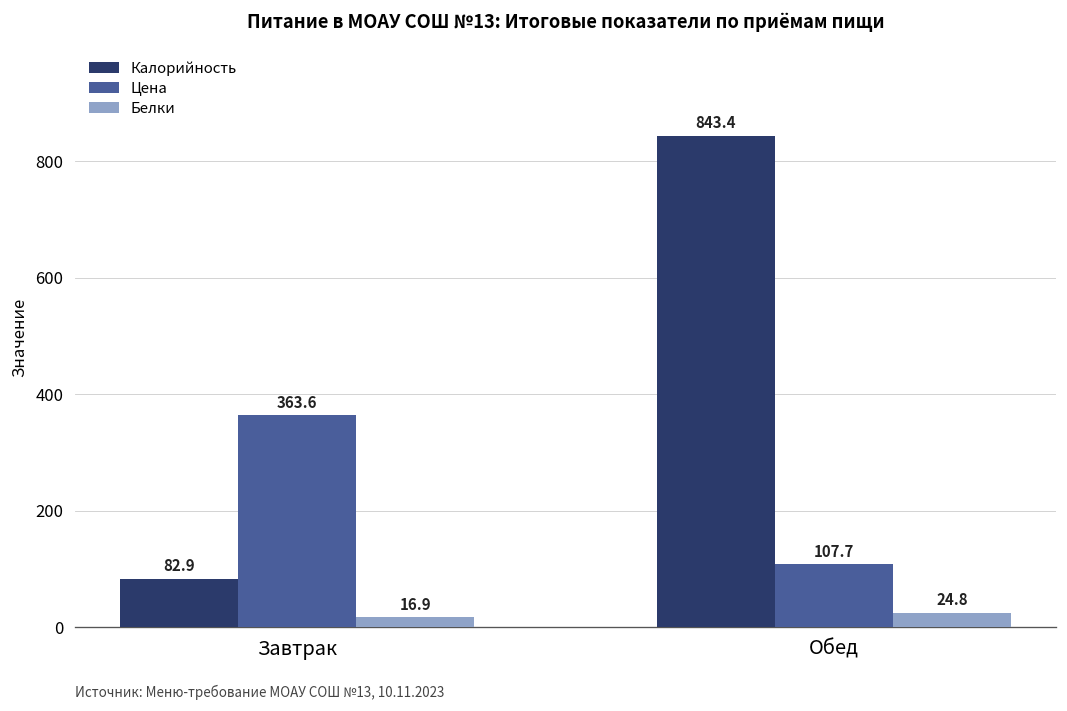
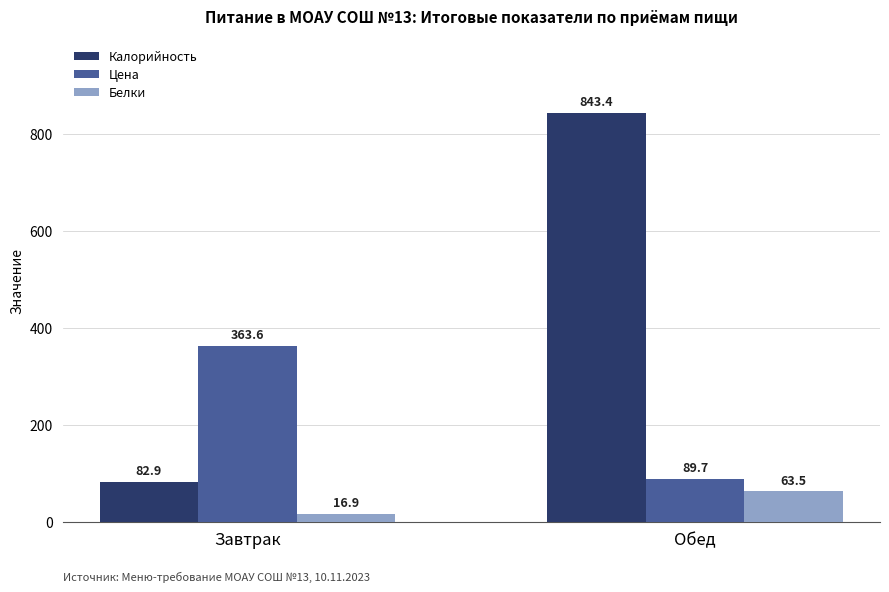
Цена, Обед: 107.7 -> 89.7
Белки, Обед: 24.8 -> 63.5
